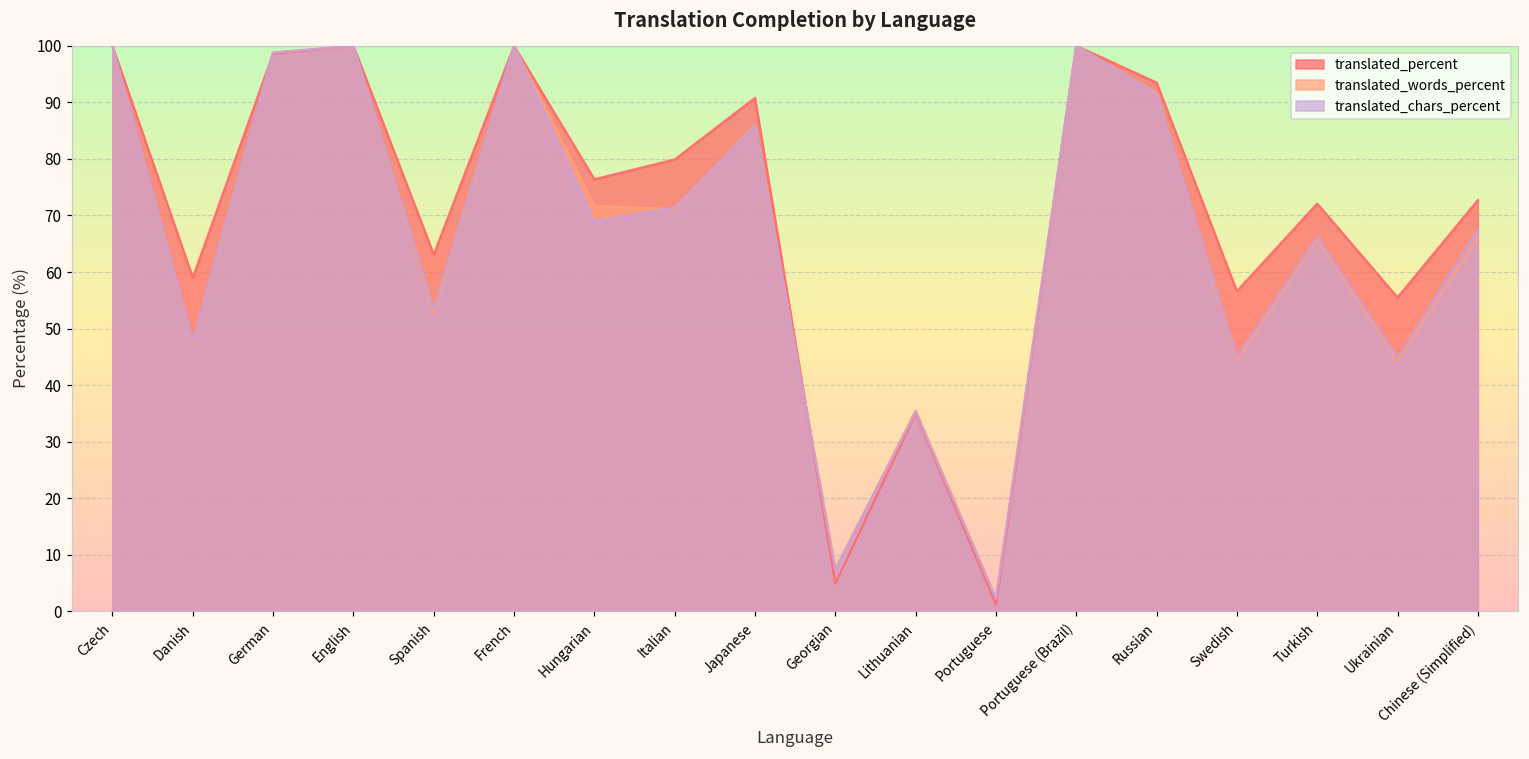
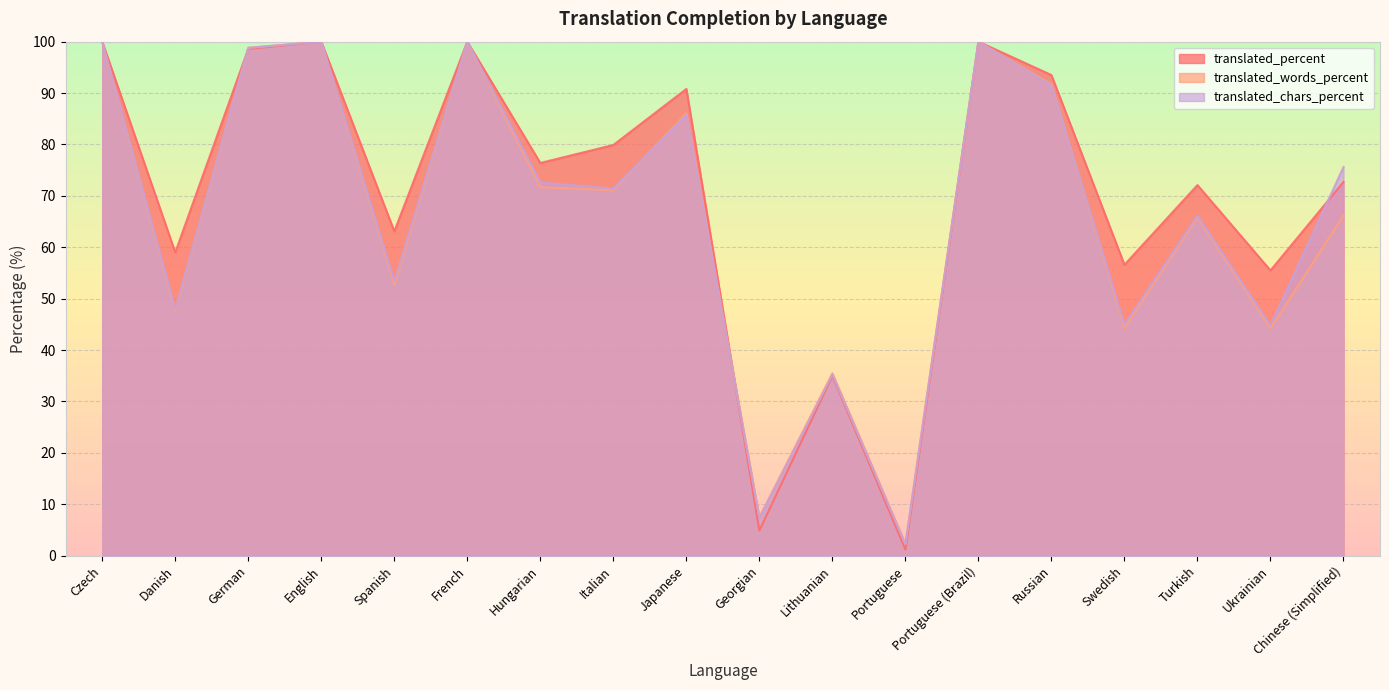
translated_chars_percent, Hungarian: 69 -> 73
translated_chars_percent, Chinese (Simplified): 67 -> 76
